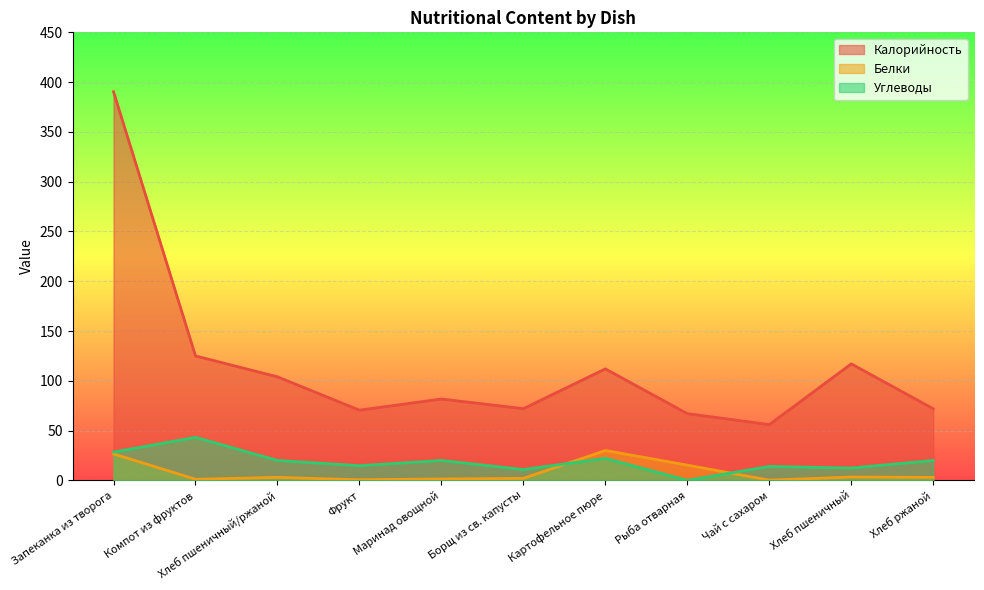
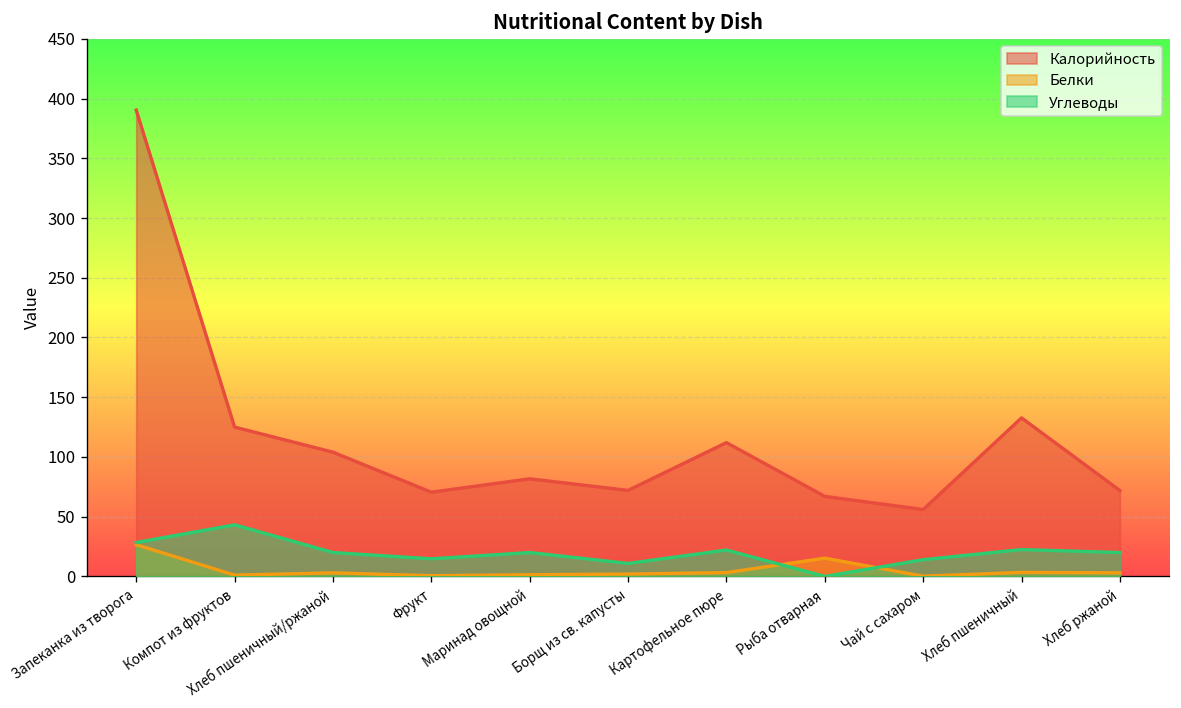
Белки, Картофельное пюре: 30 -> 0
Калорийность, Хлеб пшеничный: 120 -> 130
Углеводы, Хлеб пшеничный: 10 -> 20
